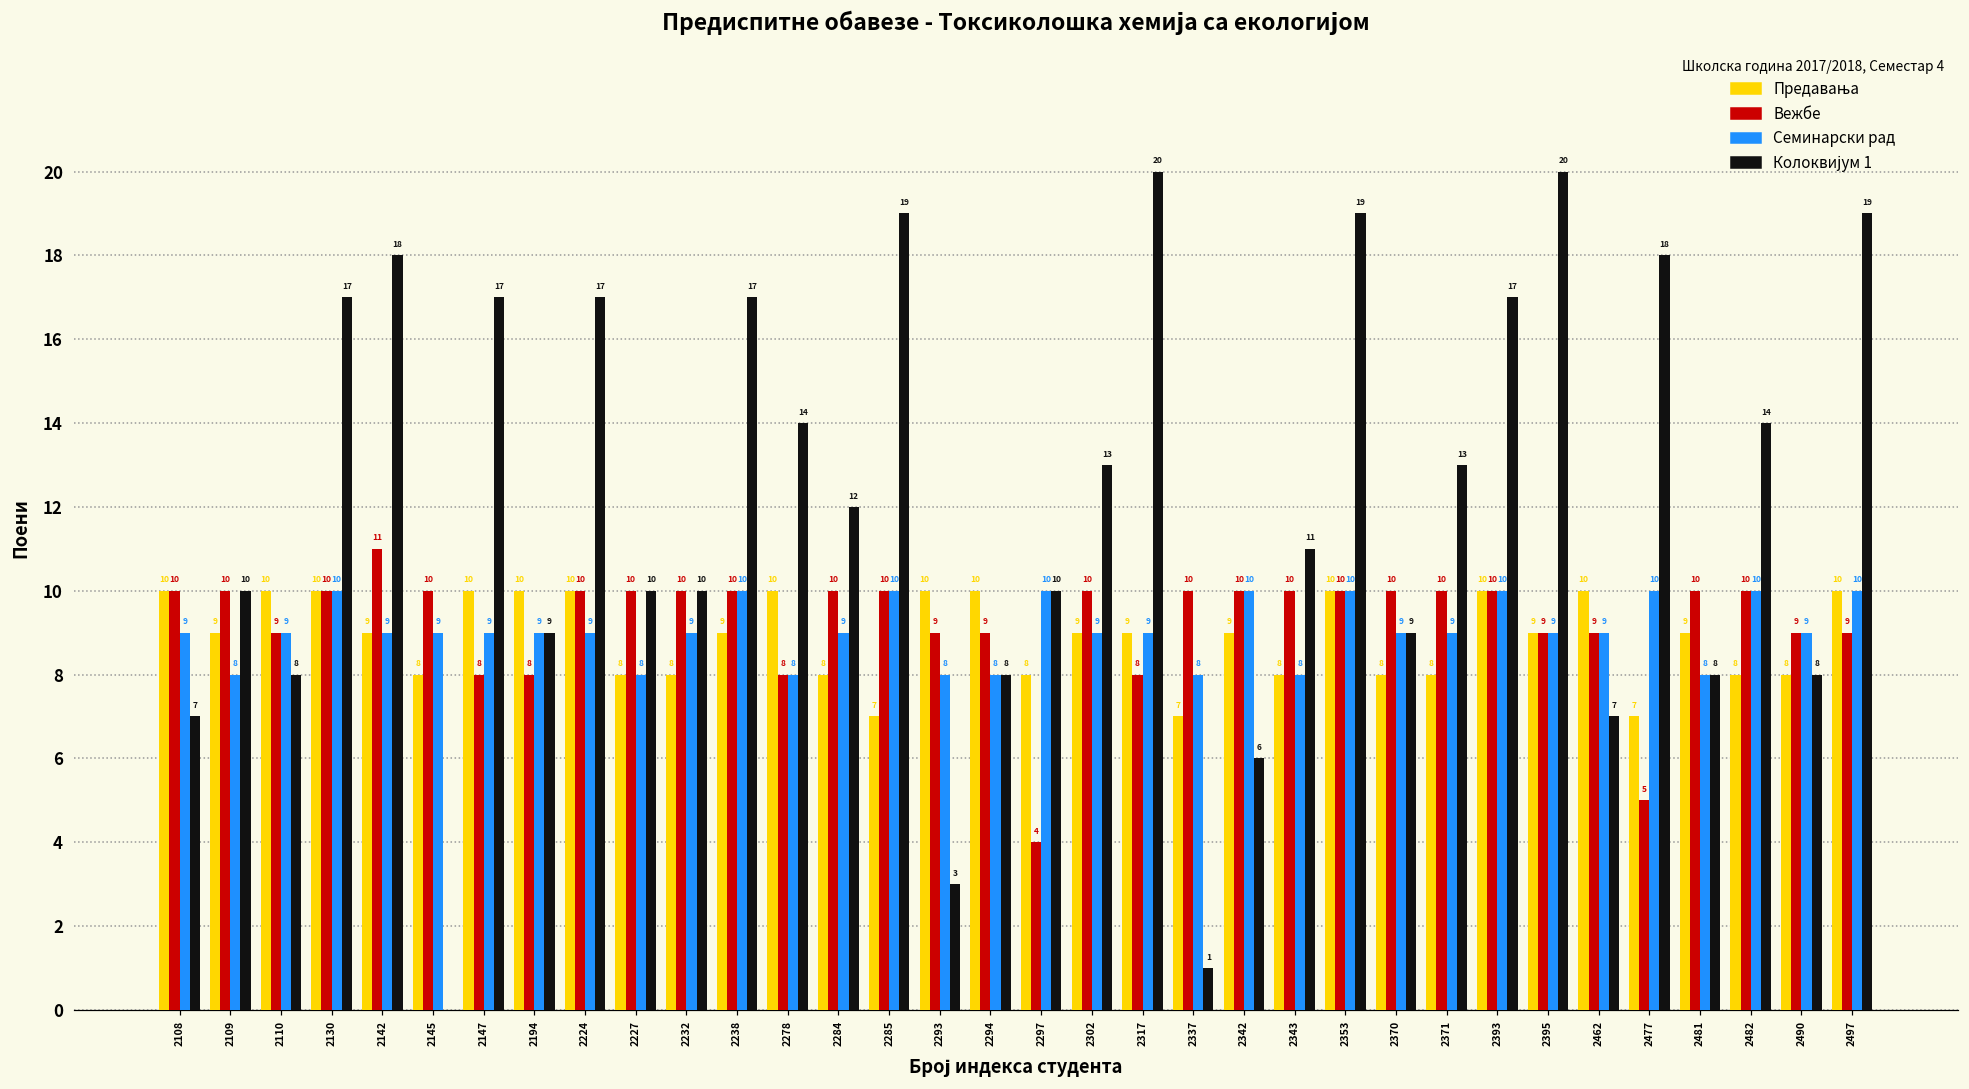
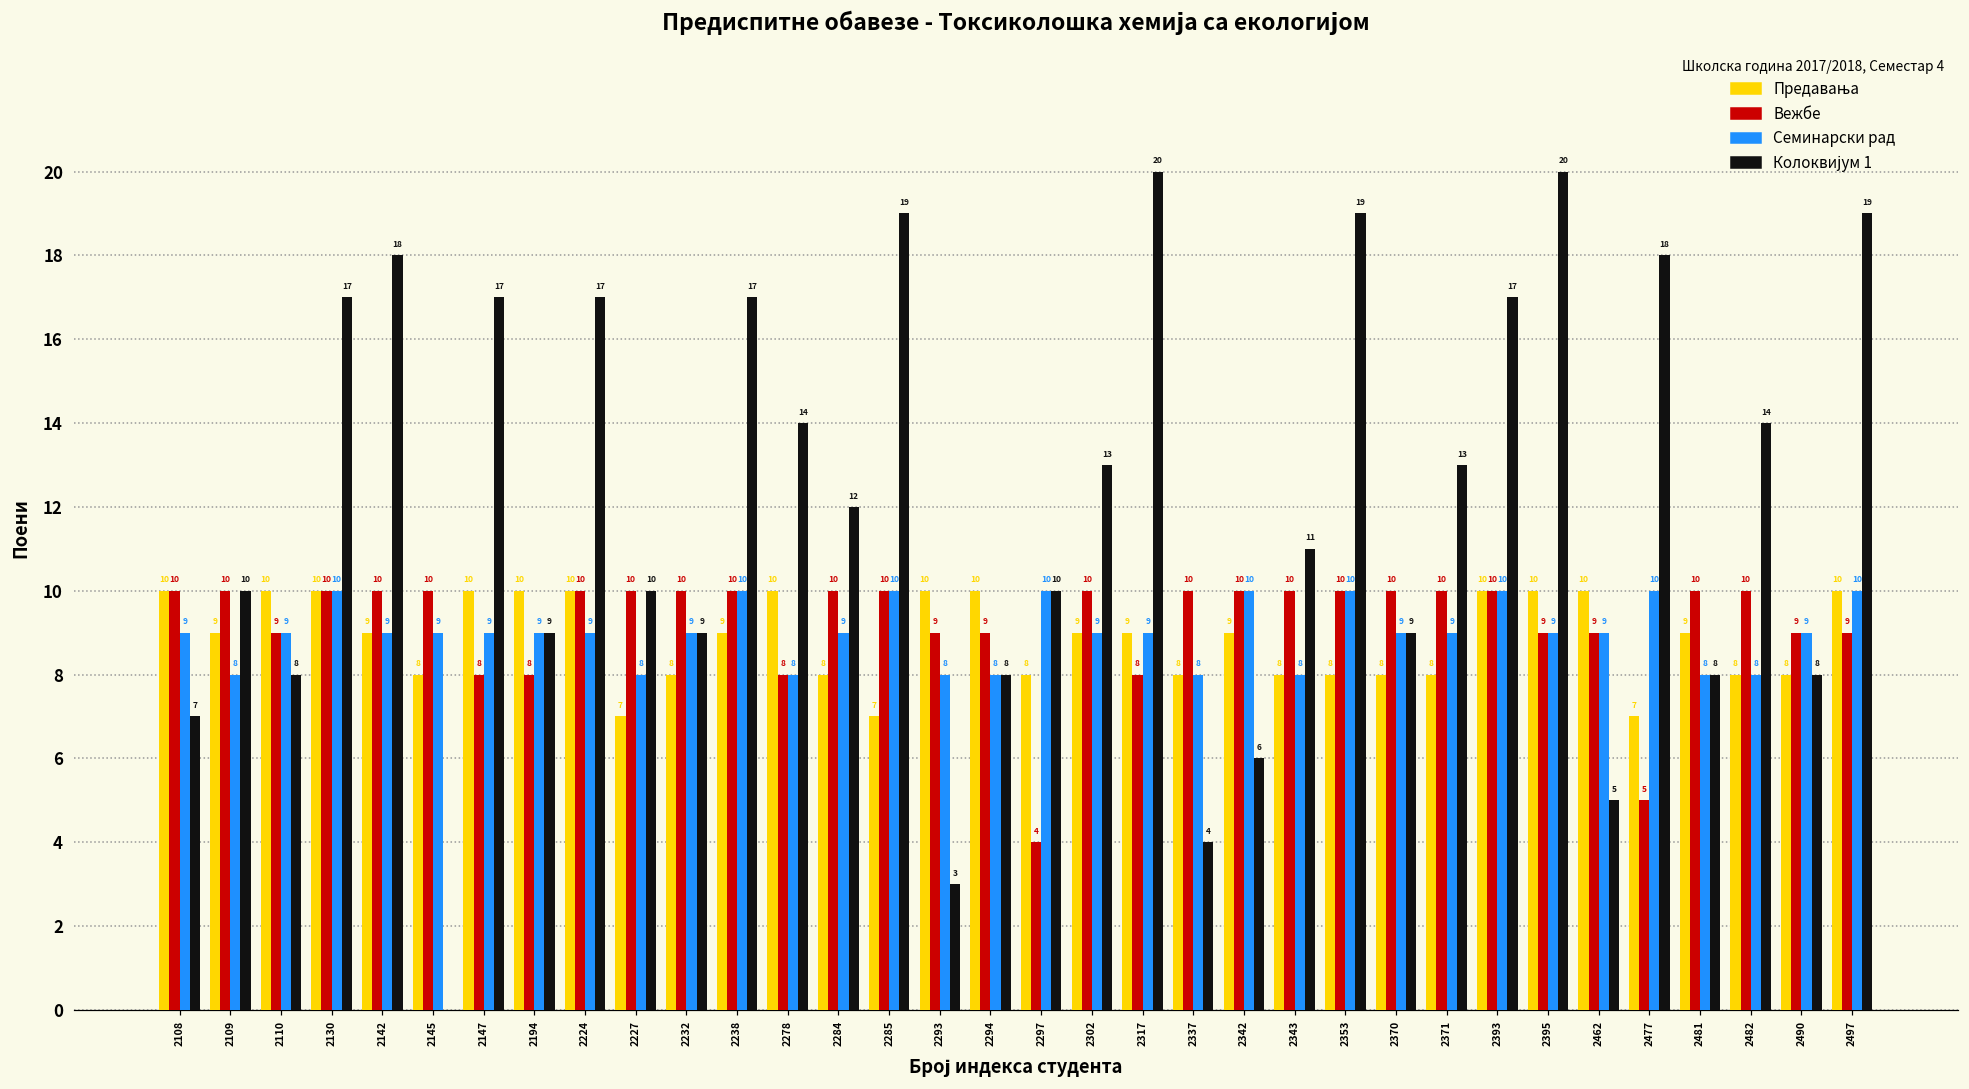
Вежбе, 2142: 11 -> 10
Предавања, 2227: 8 -> 7
Колоквијум 1, 2232: 10 -> 9
Предавања, 2337: 7 -> 8
Колоквијум 1, 2337: 1 -> 4
Предавања, 2353: 10 -> 8
Предавања, 2395: 9 -> 10
Колоквијум 1, 2462: 7 -> 5
Семинарски рад, 2482: 10 -> 8
